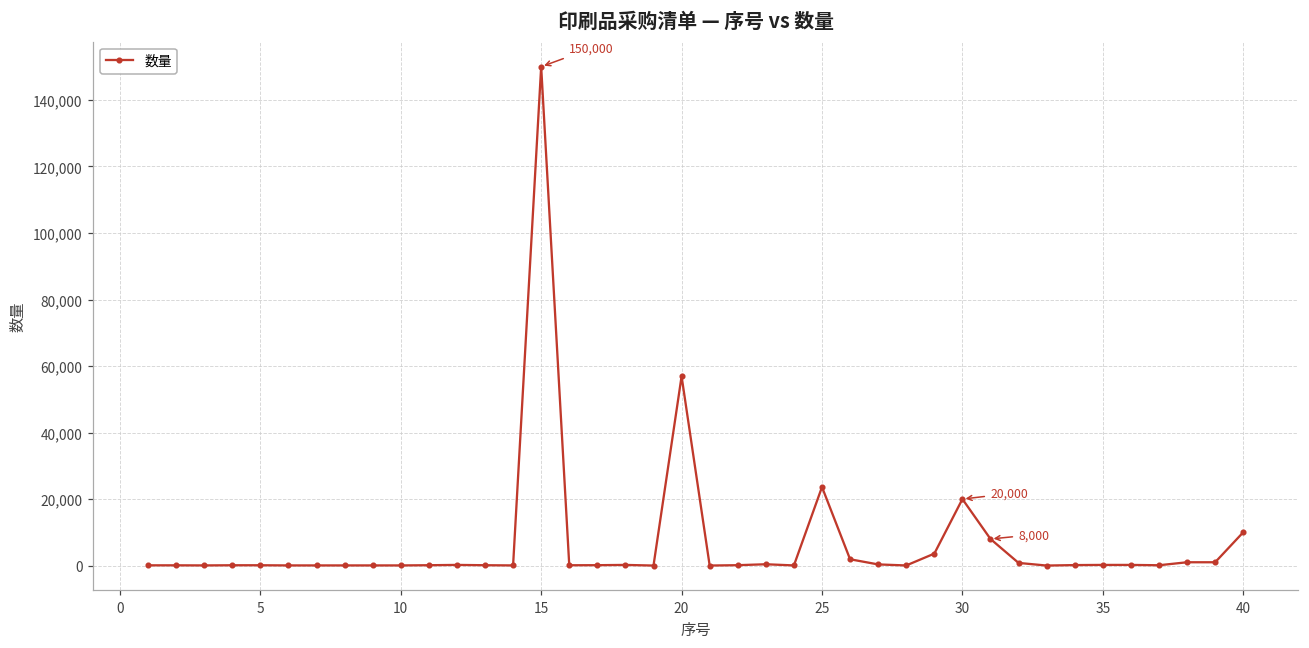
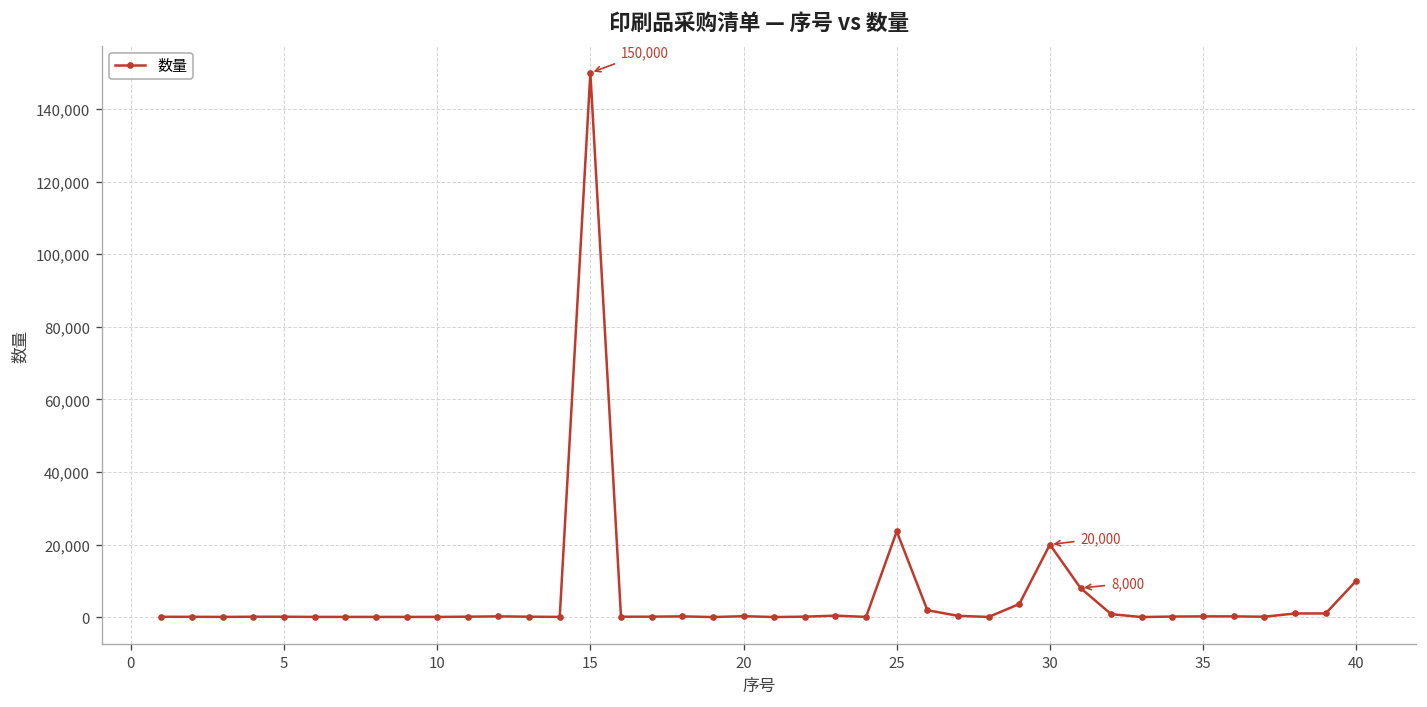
20: 57,000 -> 0
